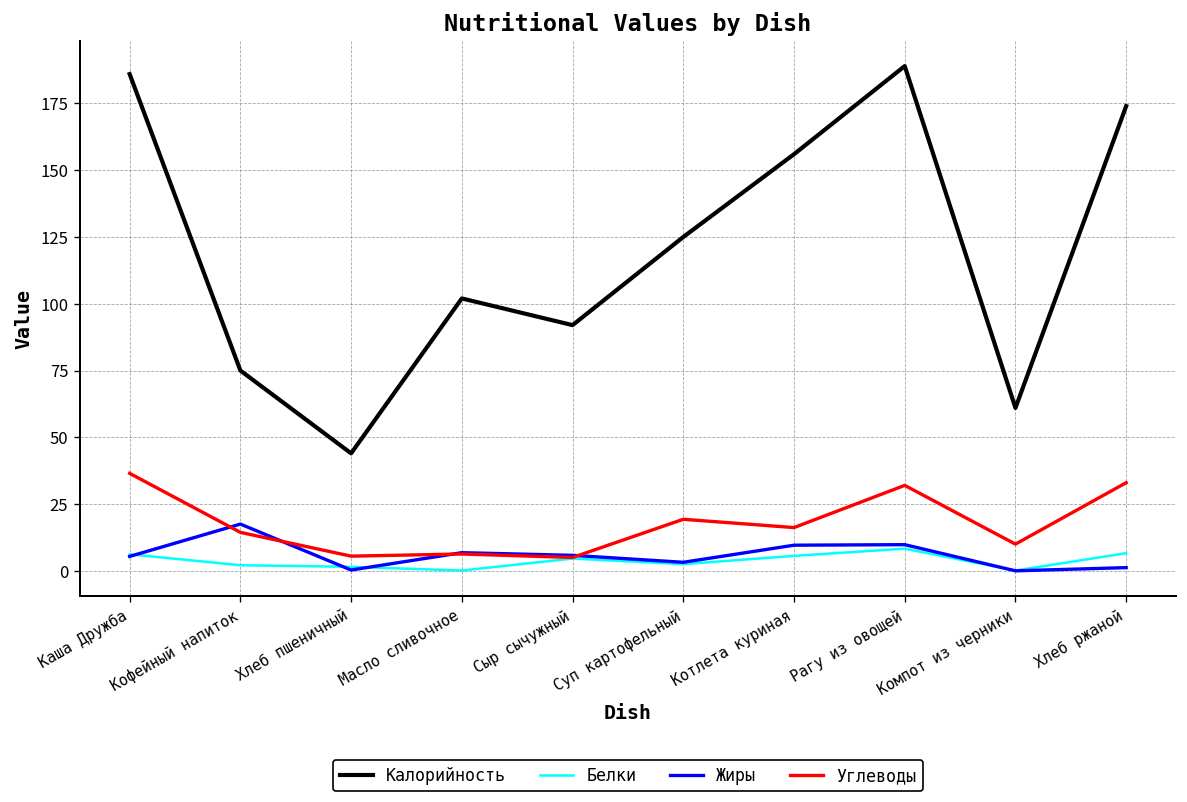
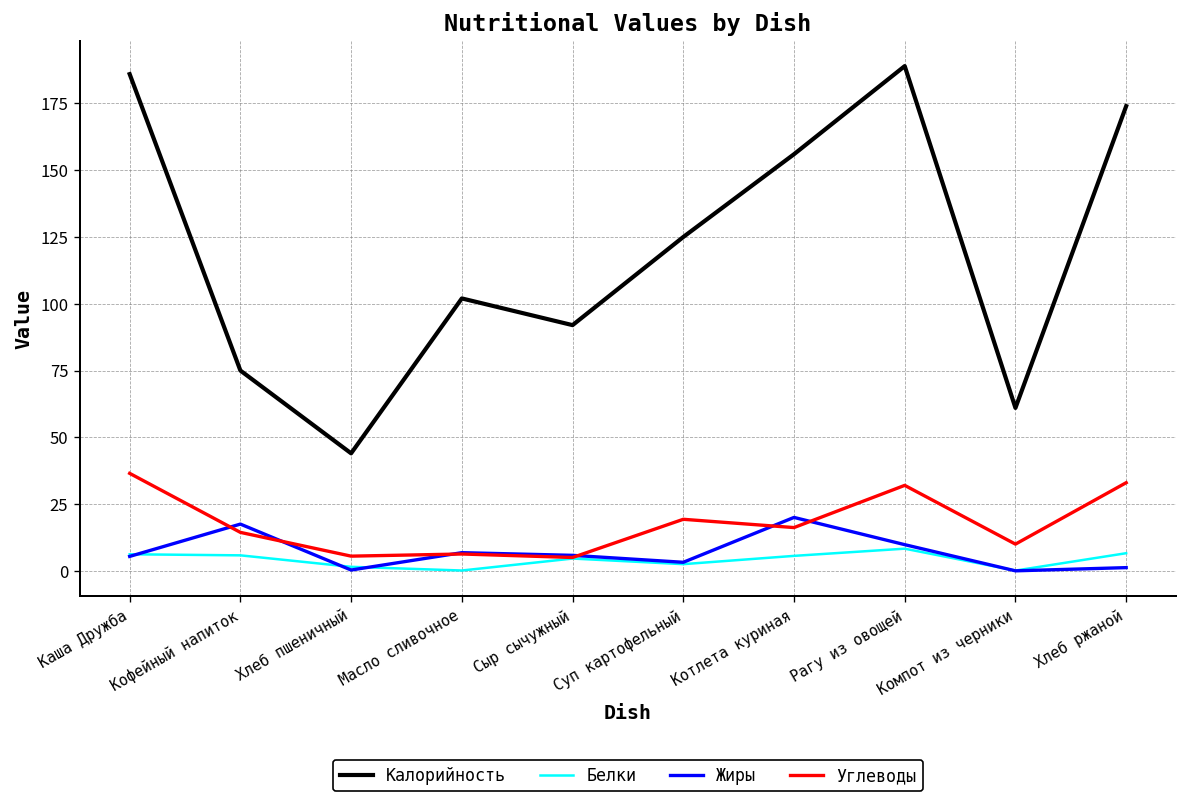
Белки, Кофейный напиток: 2 -> 6
Жиры, Котлета куриная: 10 -> 20
